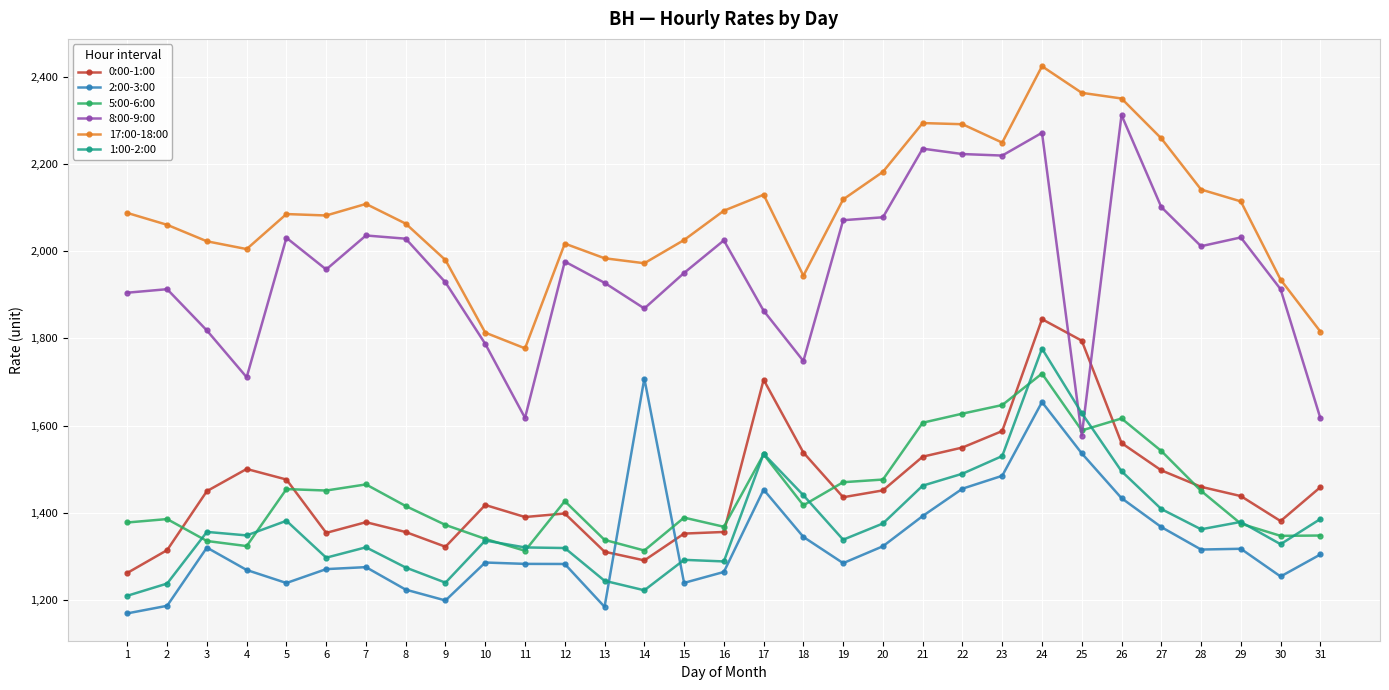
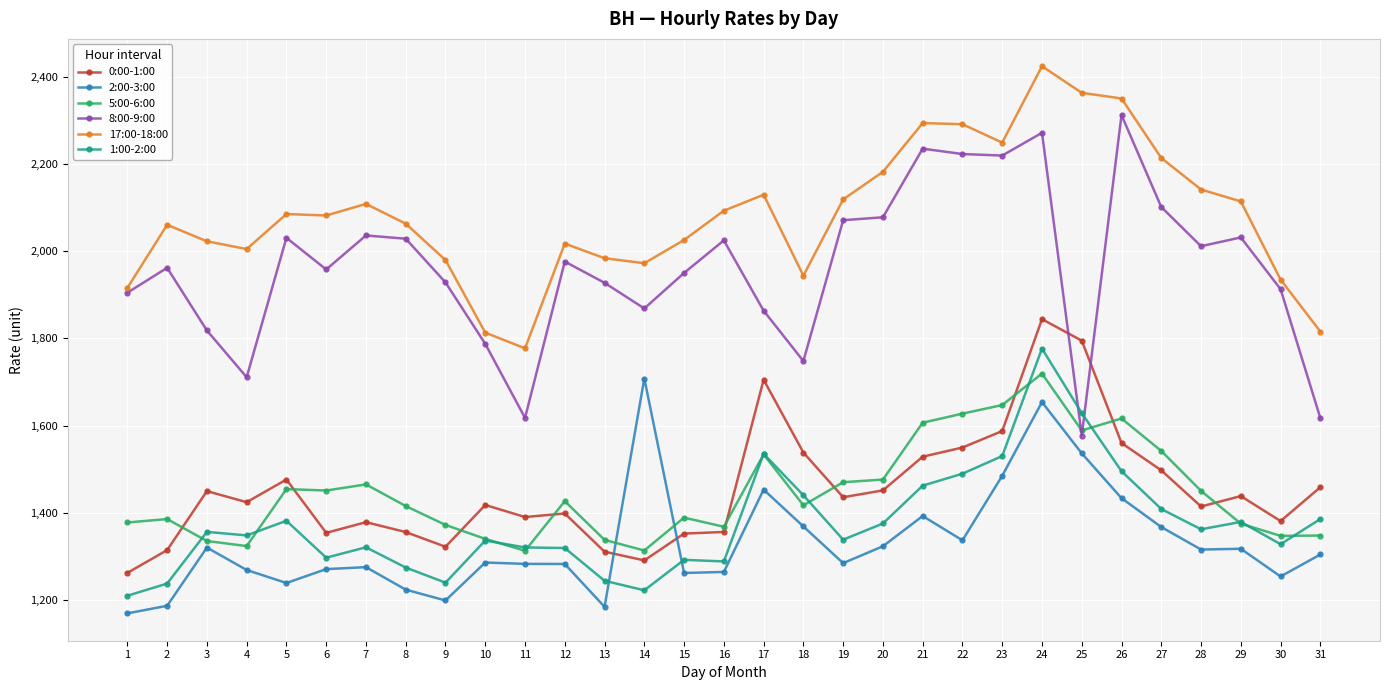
17:00-18:00, 1: 2,090 -> 1,920
8:00-9:00, 2: 1,910 -> 1,960
0:00-1:00, 4: 1,500 -> 1,420
2:00-3:00, 15: 1,240 -> 1,260
2:00-3:00, 18: 1,340 -> 1,370
2:00-3:00, 22: 1,460 -> 1,340
17:00-18:00, 27: 2,260 -> 2,210
0:00-1:00, 28: 1,460 -> 1,410
